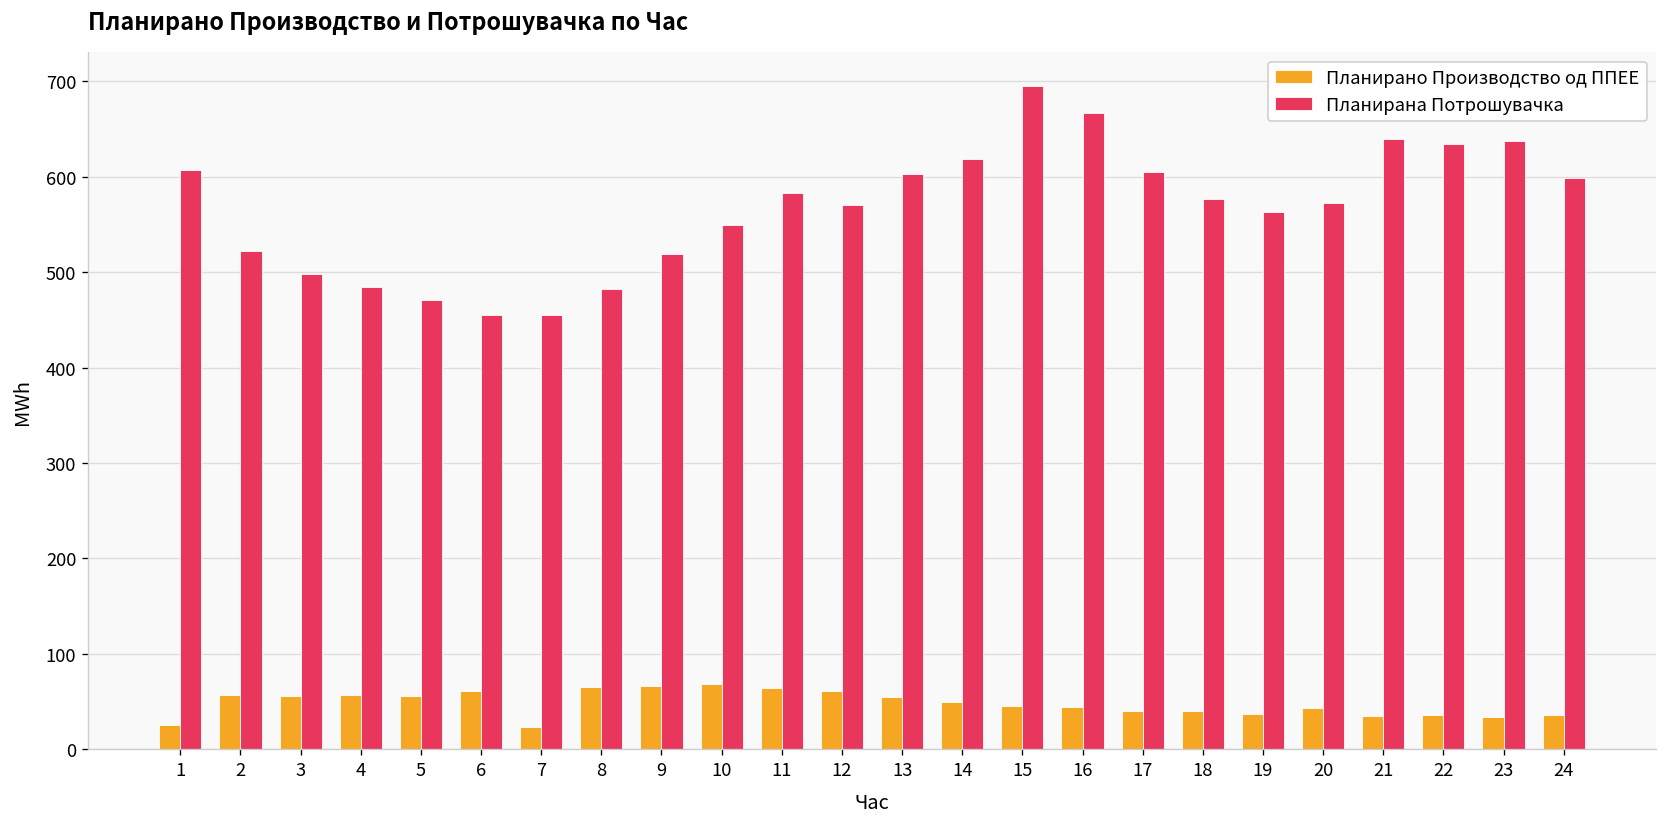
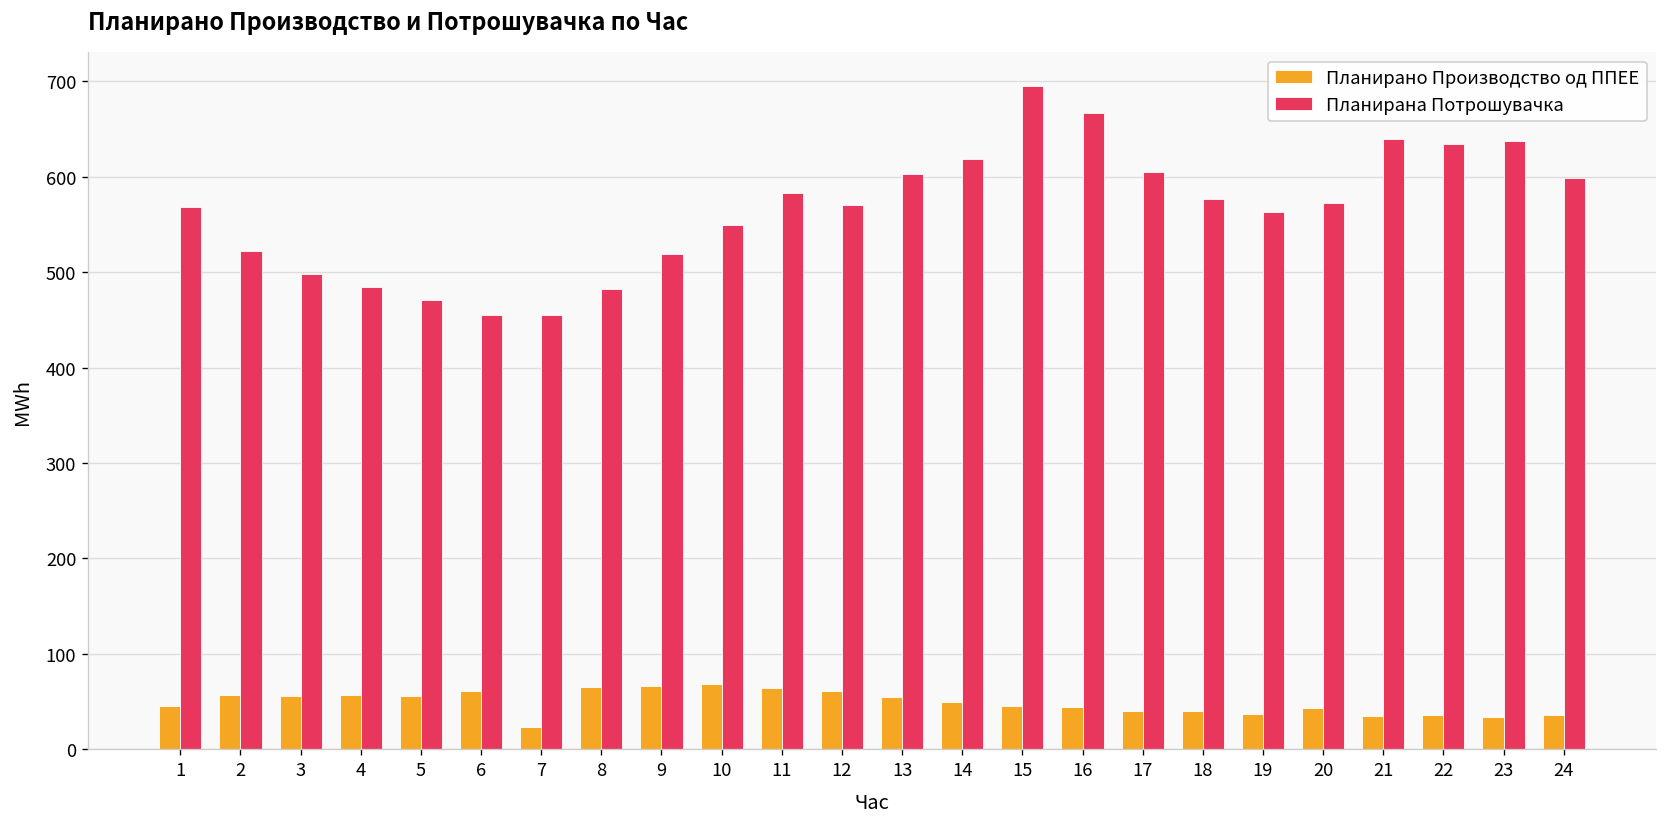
Планирано Производство од ППЕЕ, 1: 20 -> 50
Планирана Потрошувачка, 1: 610 -> 570
